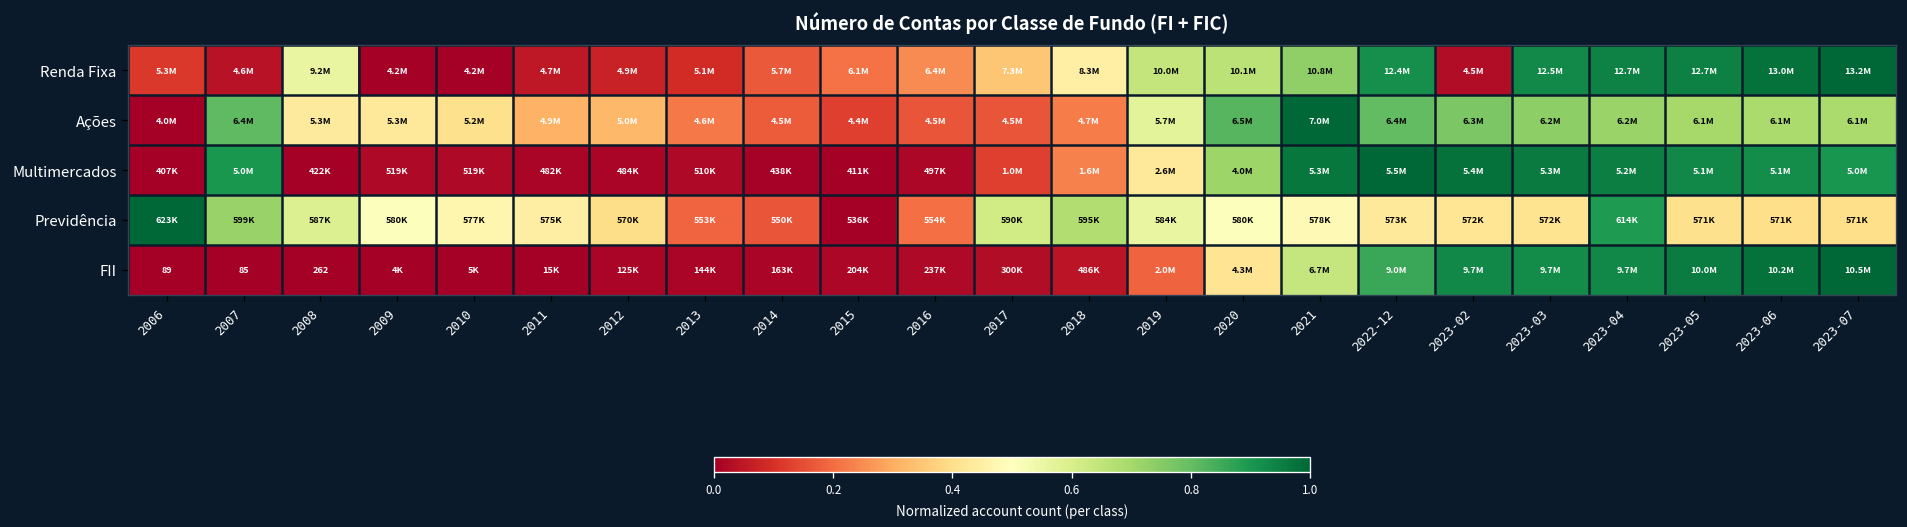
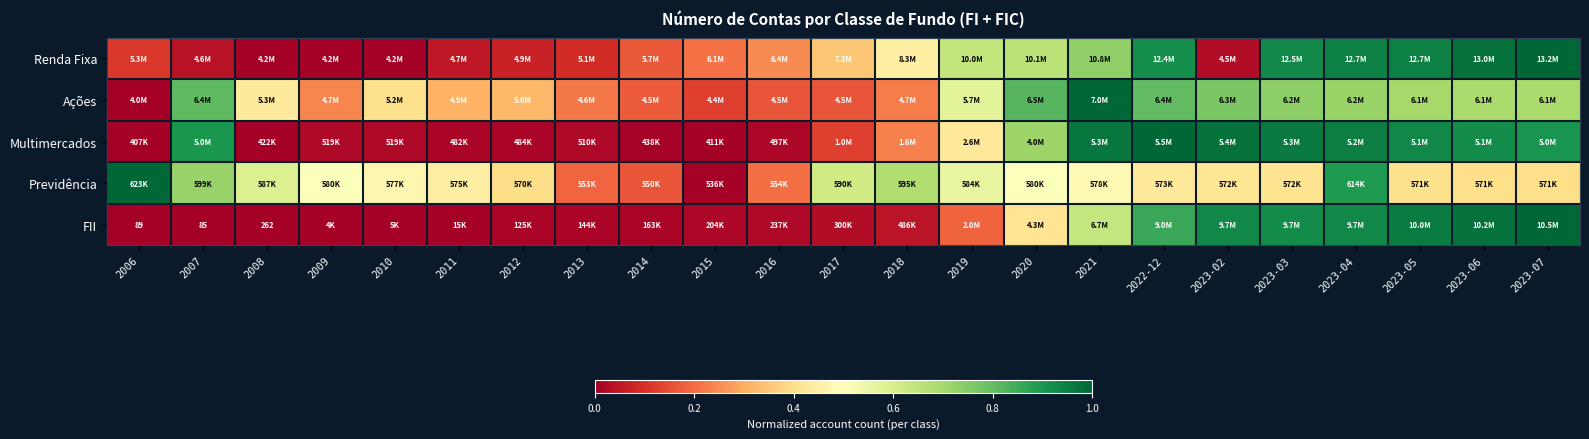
Renda Fixa, 2008: 9.2M -> 4.2M
Ações, 2009: 5.3M -> 4.7M
